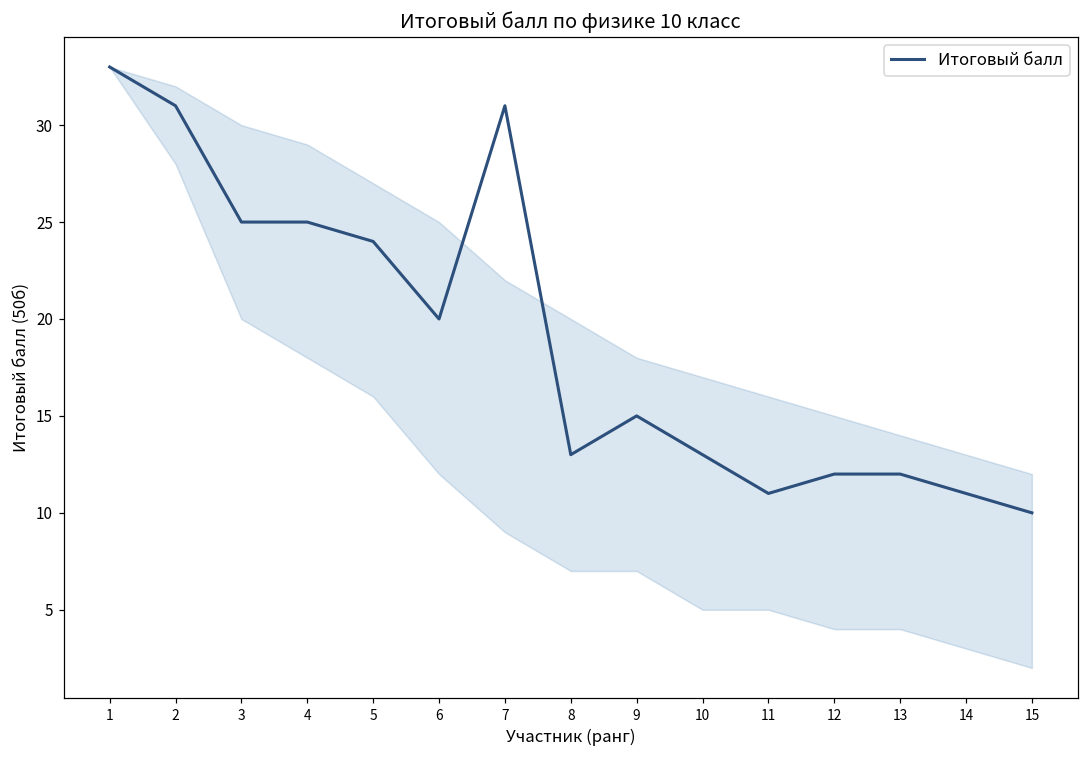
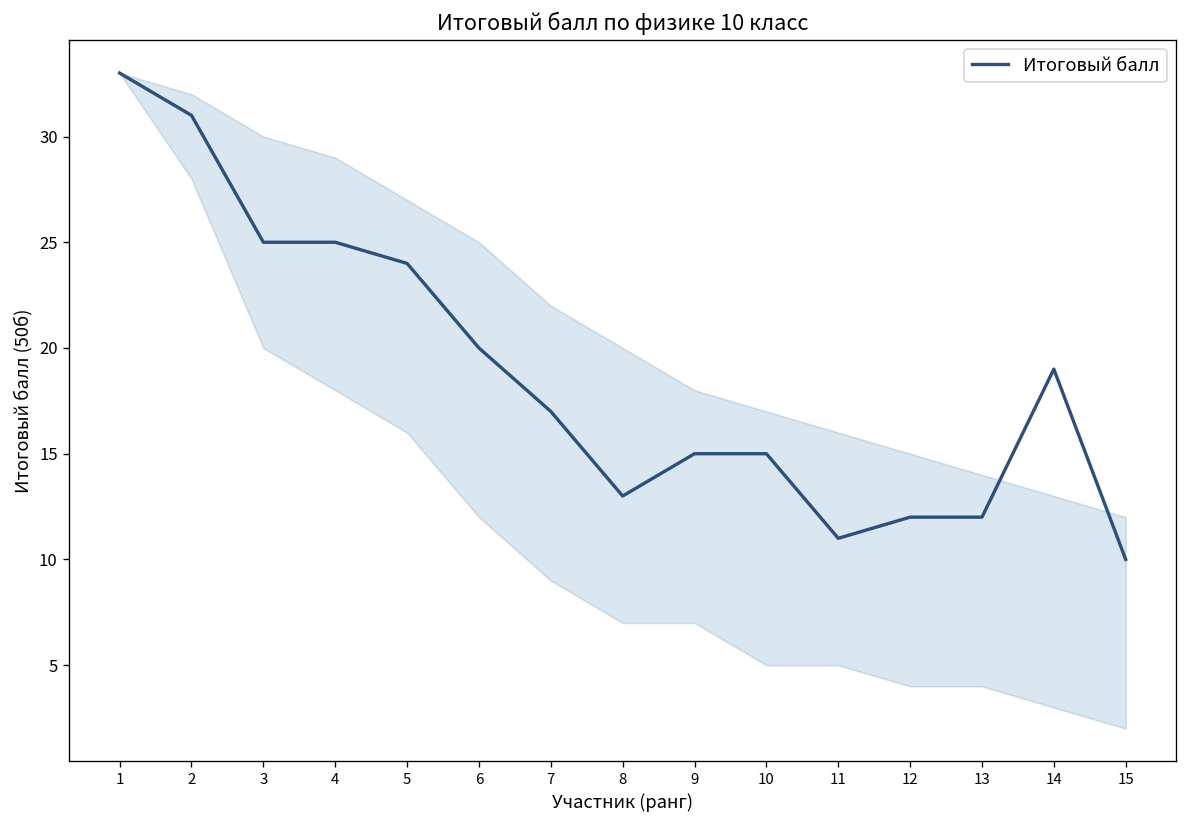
Итоговый балл, 7: 31 -> 17
Итоговый балл, 10: 13 -> 15
Итоговый балл, 14: 11 -> 19
